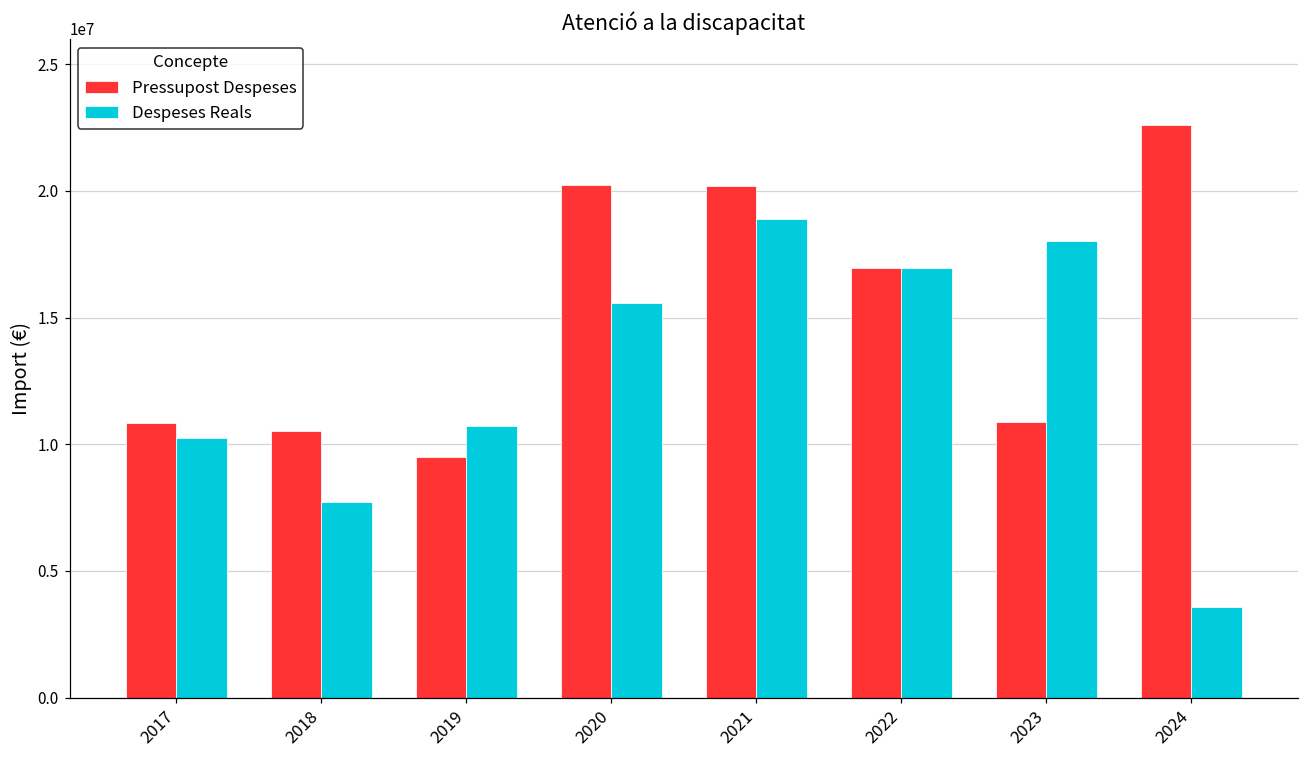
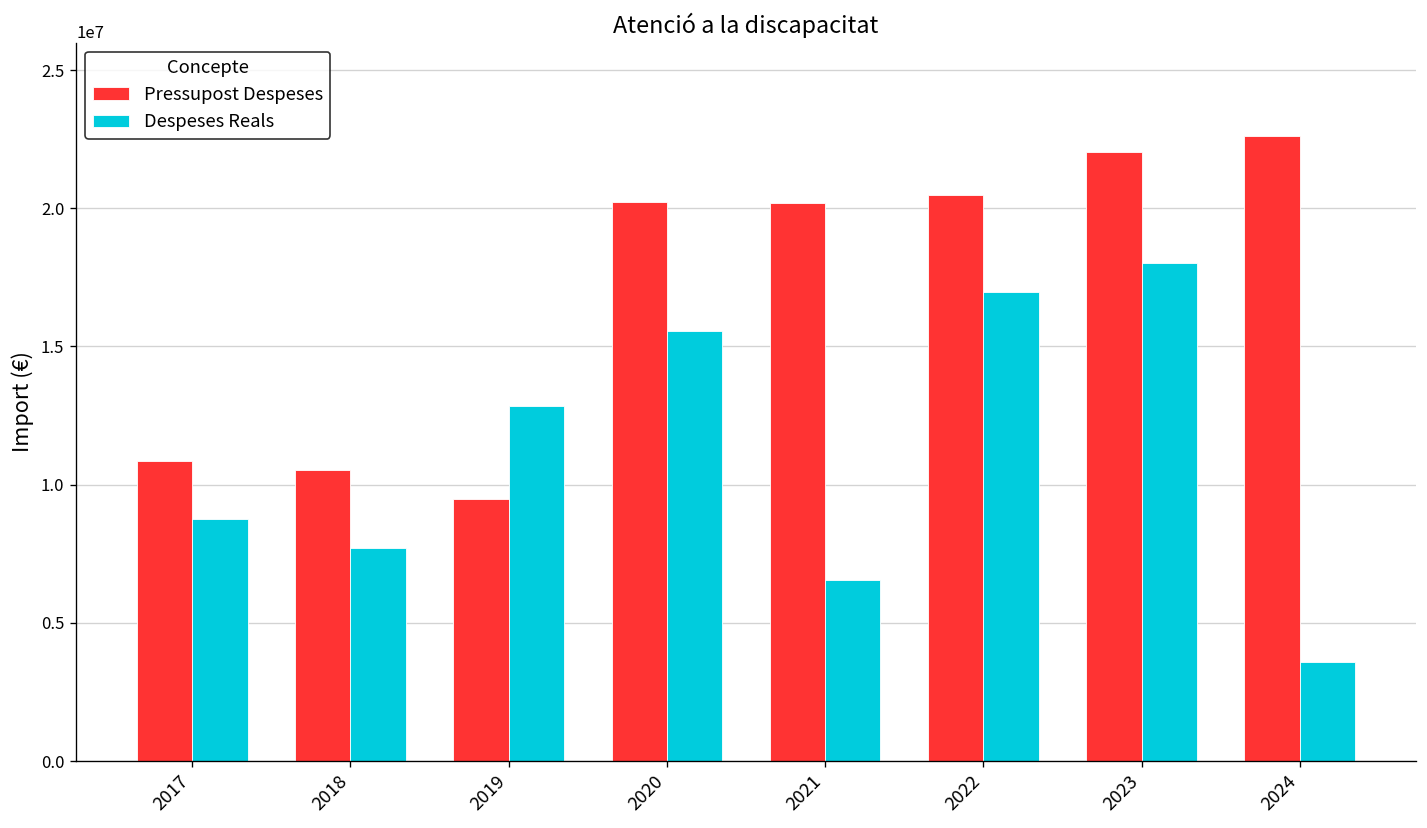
Despeses Reals, 2017: 10300000 -> 8800000
Despeses Reals, 2019: 10700000 -> 12900000
Despeses Reals, 2021: 18900000 -> 6600000
Pressupost Despeses, 2022: 17000000 -> 20500000
Pressupost Despeses, 2023: 10900000 -> 22000000
